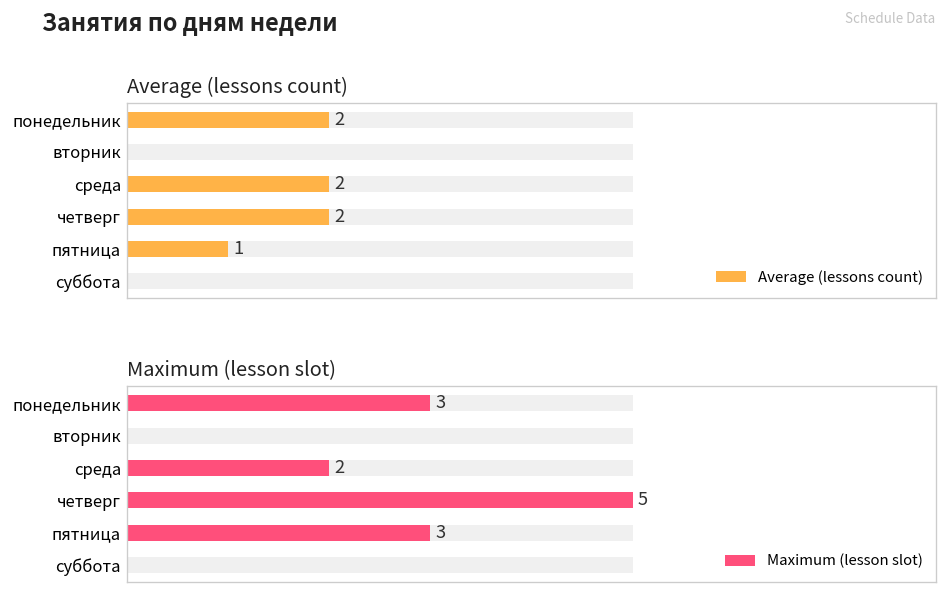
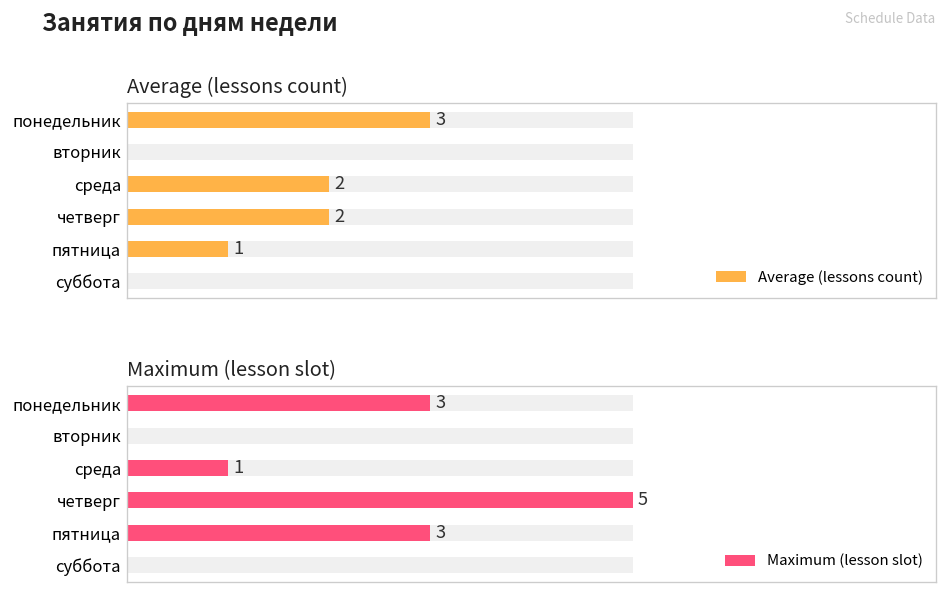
Average (lessons count), Average (lessons count), понедельник: 2 -> 3
Maximum (lesson slot), Maximum (lesson slot), среда: 2 -> 1
